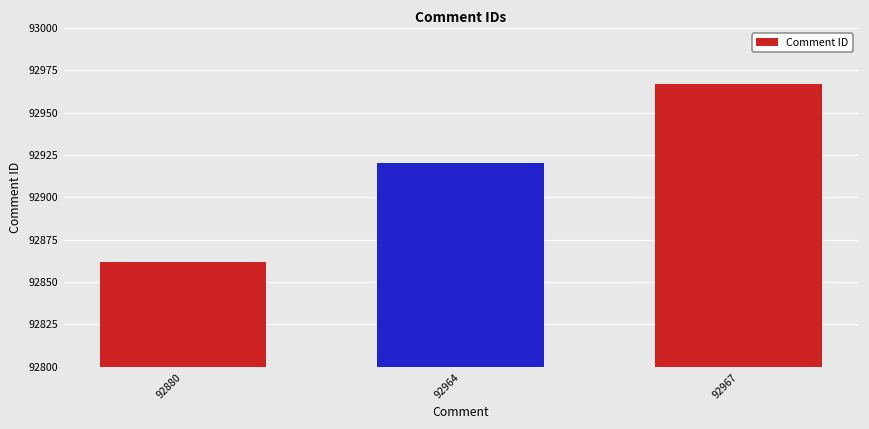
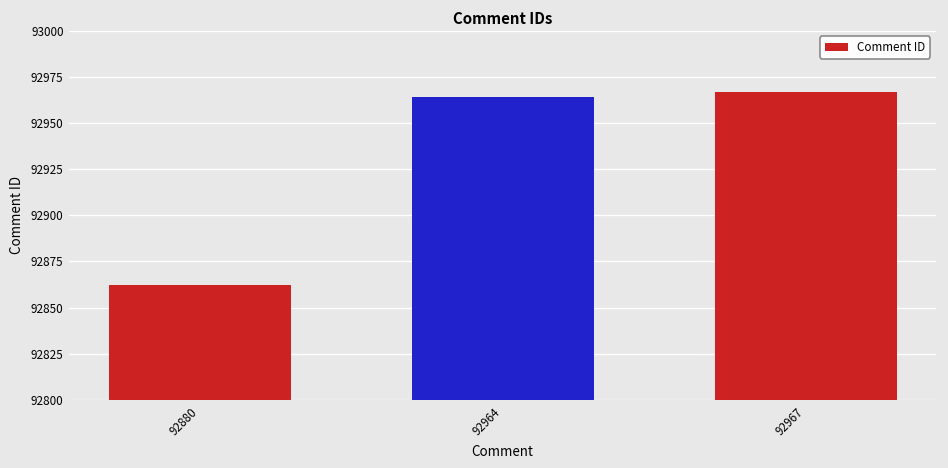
92964: 92920 -> 92964
